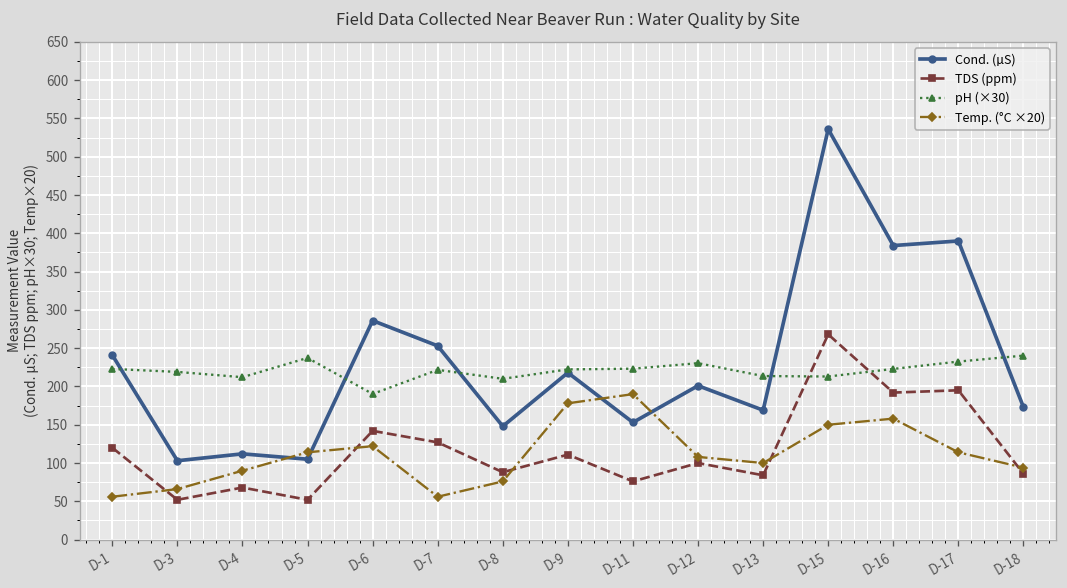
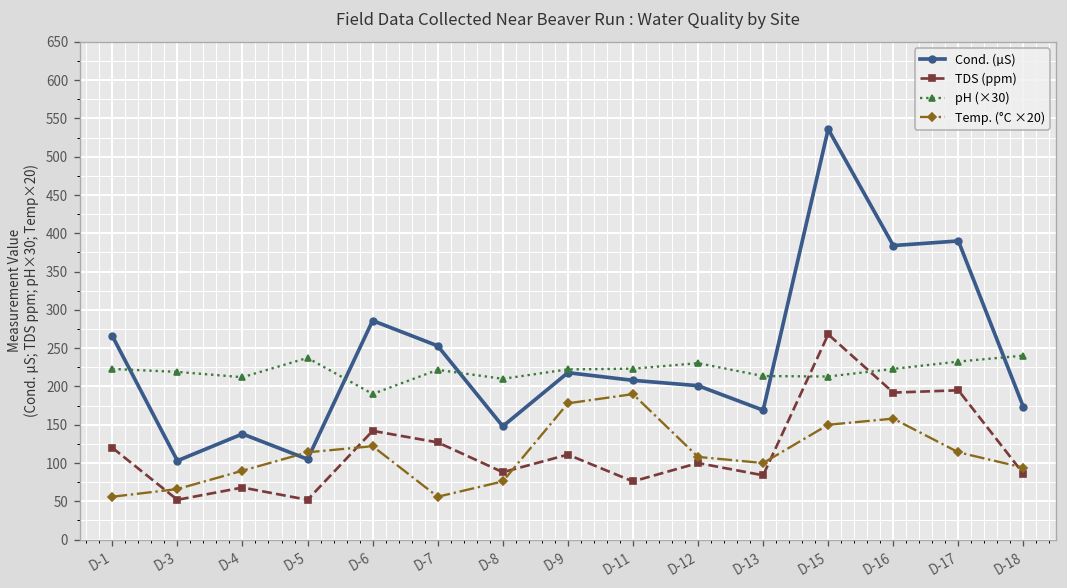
Cond. (µS), D-1: 240 -> 270
Cond. (µS), D-4: 110 -> 140
Cond. (µS), D-11: 150 -> 210
